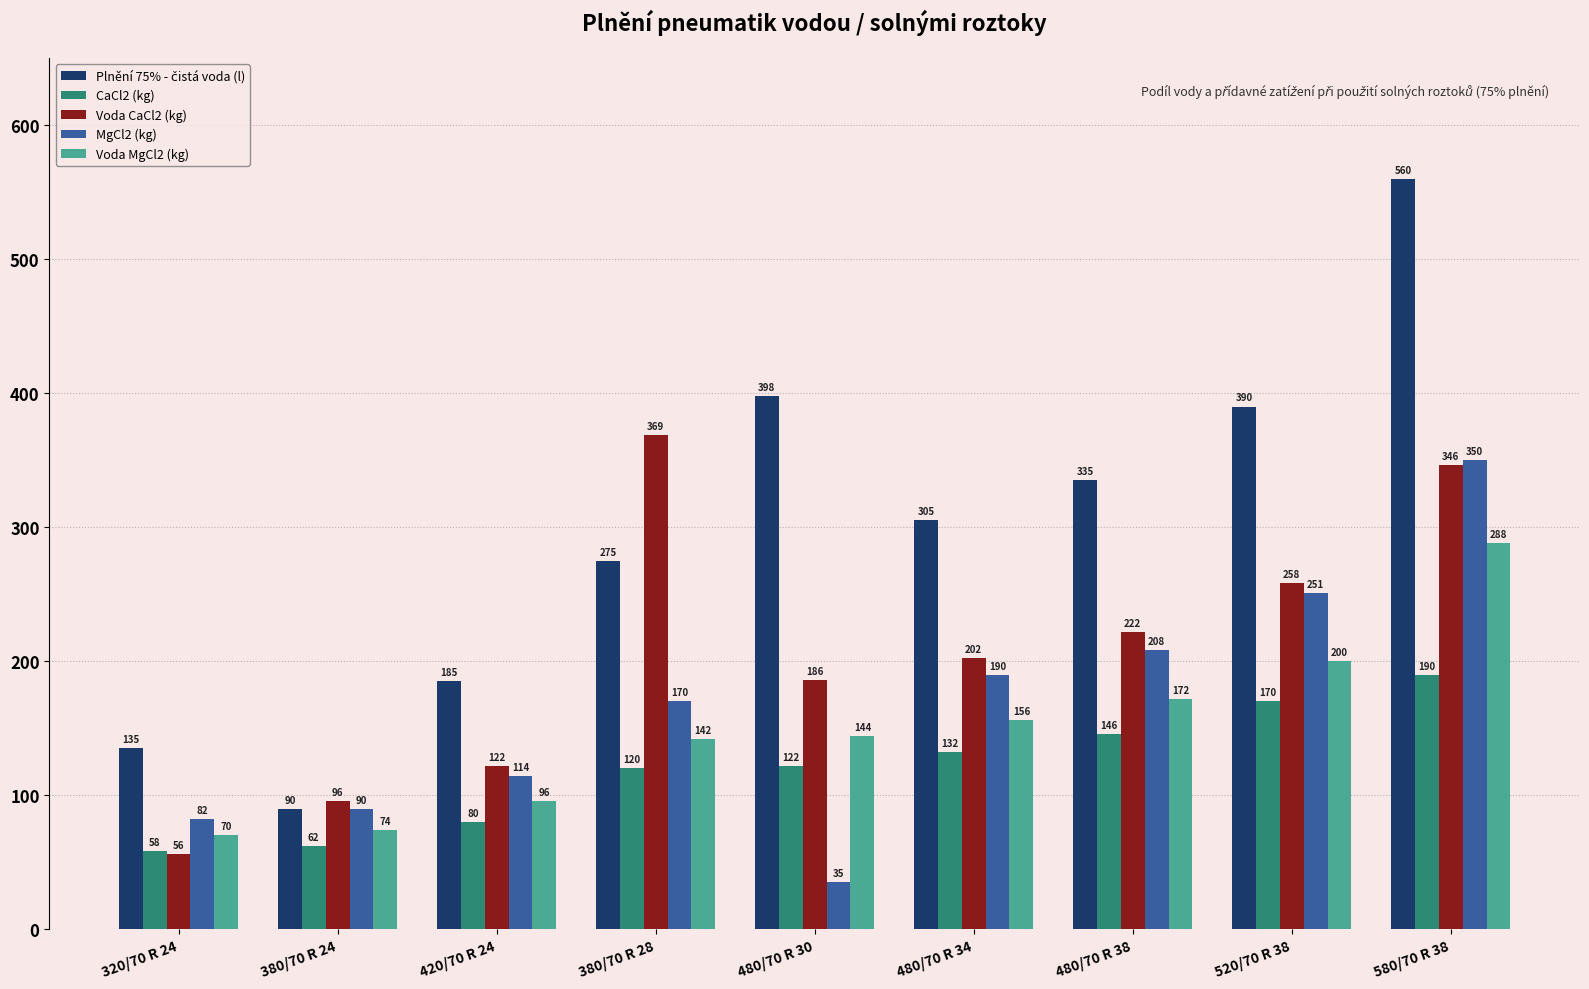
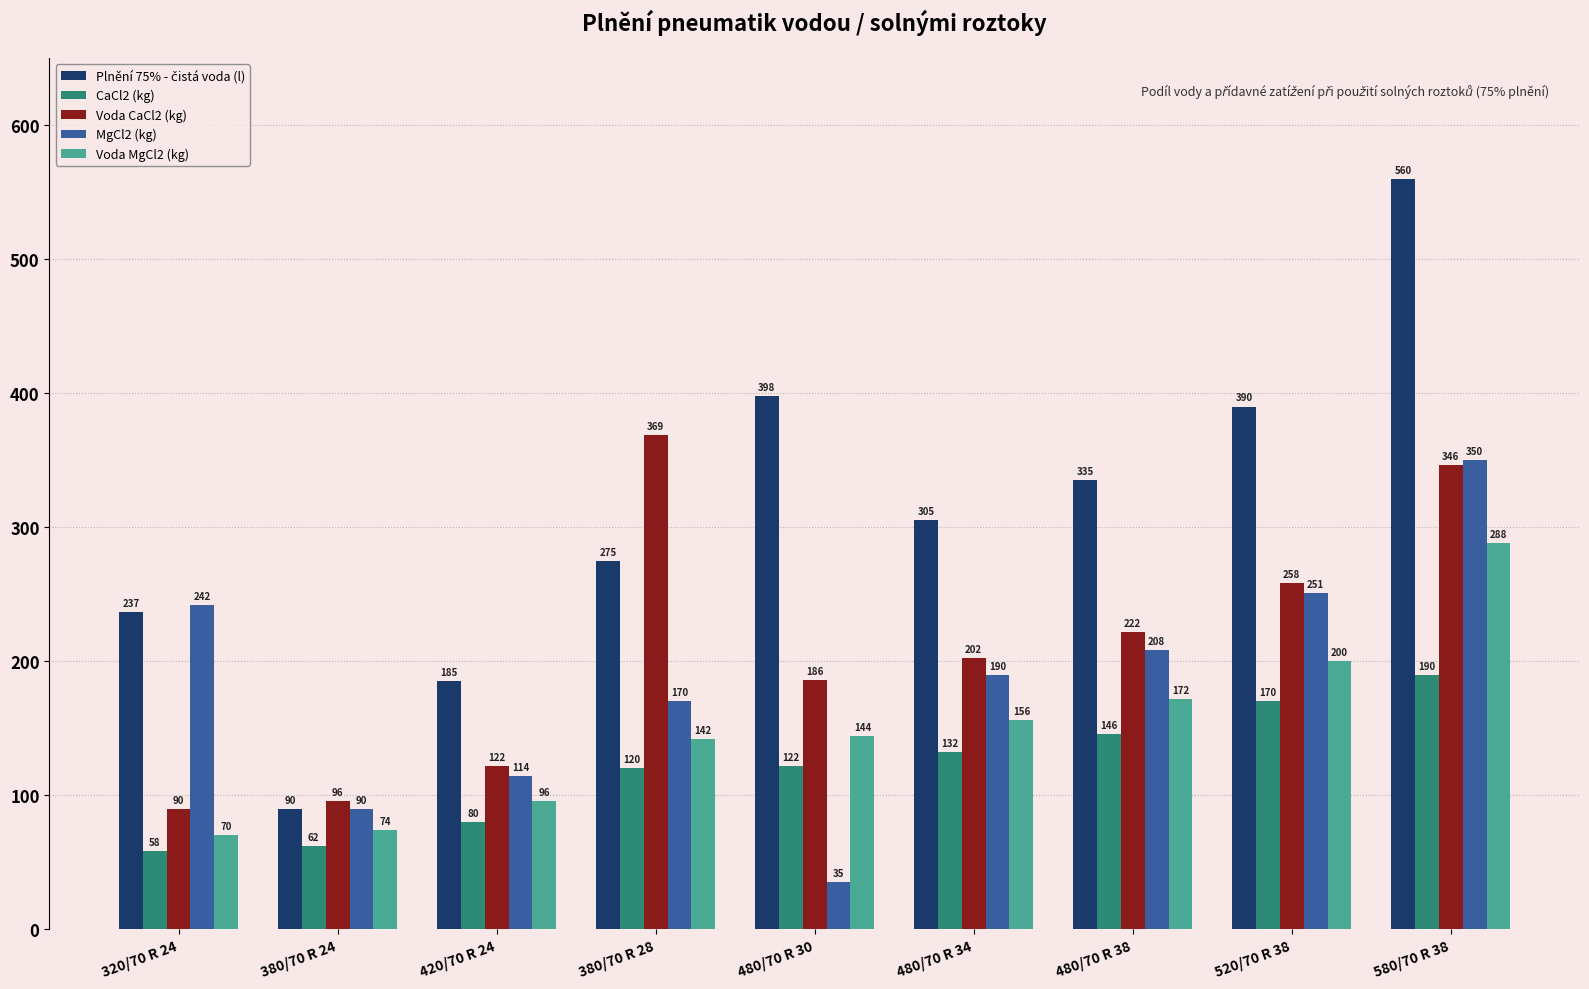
Plnění 75% - čistá voda (l), 320/70 R 24: 135 -> 237
Voda CaCl2 (kg), 320/70 R 24: 56 -> 90
MgCl2 (kg), 320/70 R 24: 82 -> 242
